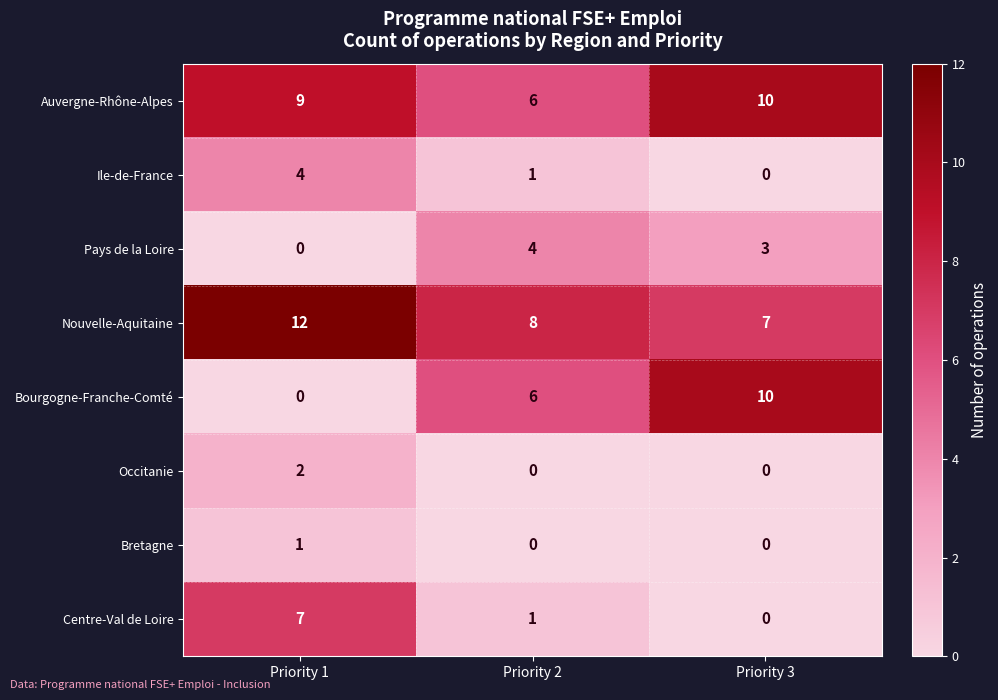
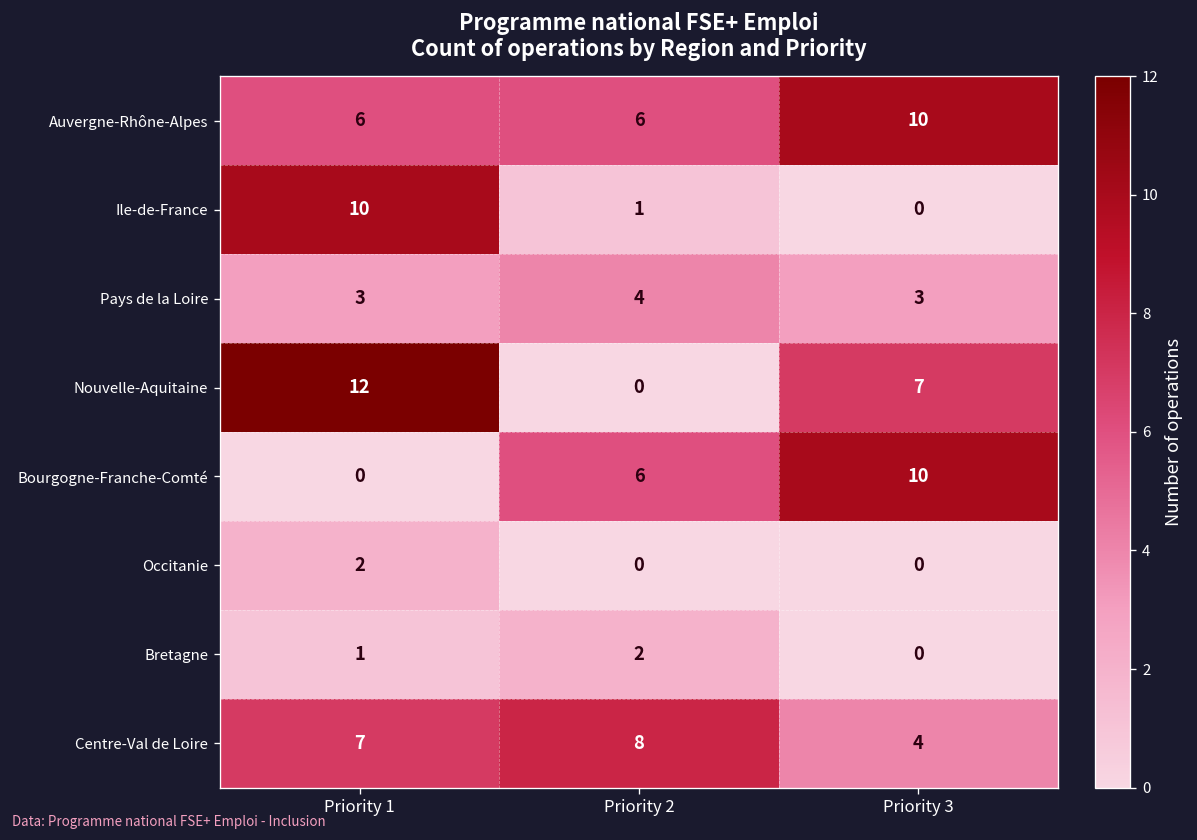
Auvergne-Rhône-Alpes, Priority 1: 9 -> 6
Ile-de-France, Priority 1: 4 -> 10
Pays de la Loire, Priority 1: 0 -> 3
Nouvelle-Aquitaine, Priority 2: 8 -> 0
Bretagne, Priority 2: 0 -> 2
Centre-Val de Loire, Priority 2: 1 -> 8
Centre-Val de Loire, Priority 3: 0 -> 4
